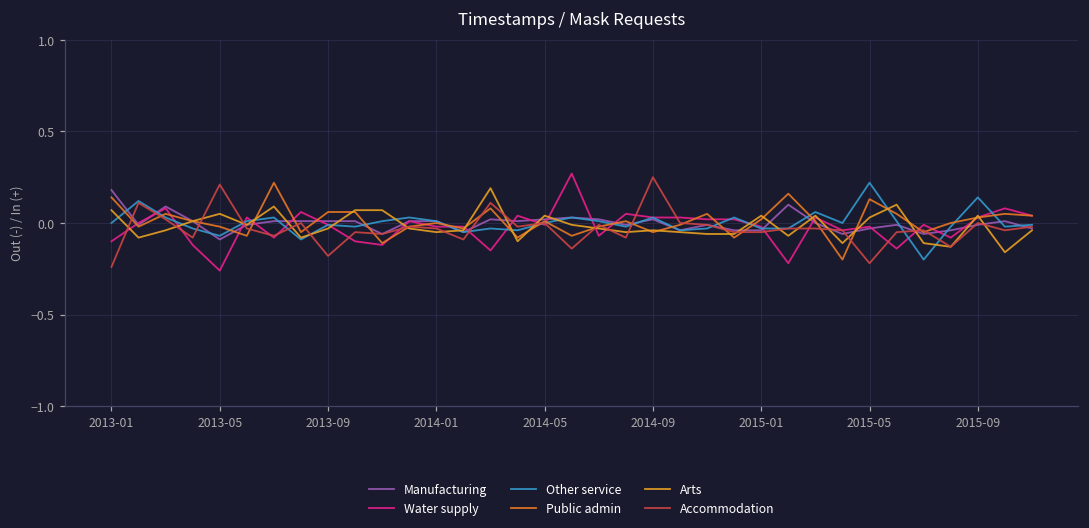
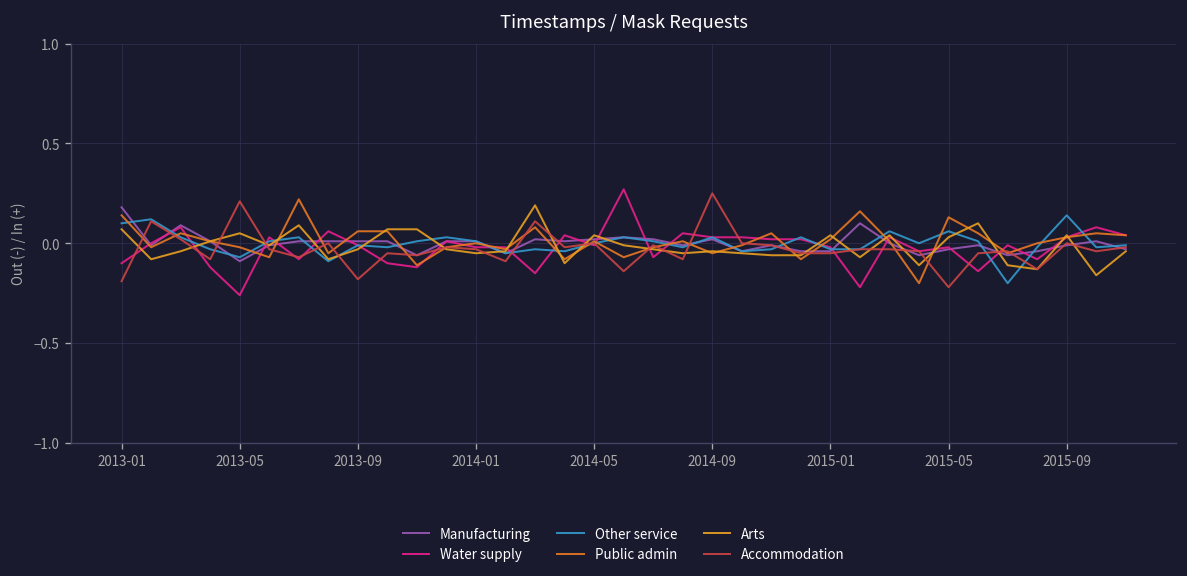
Other service, 2013-01: 0.0 -> 0.1
Accommodation, 2013-01: -0.24 -> -0.19
Other service, 2015-05: 0.22 -> 0.06
